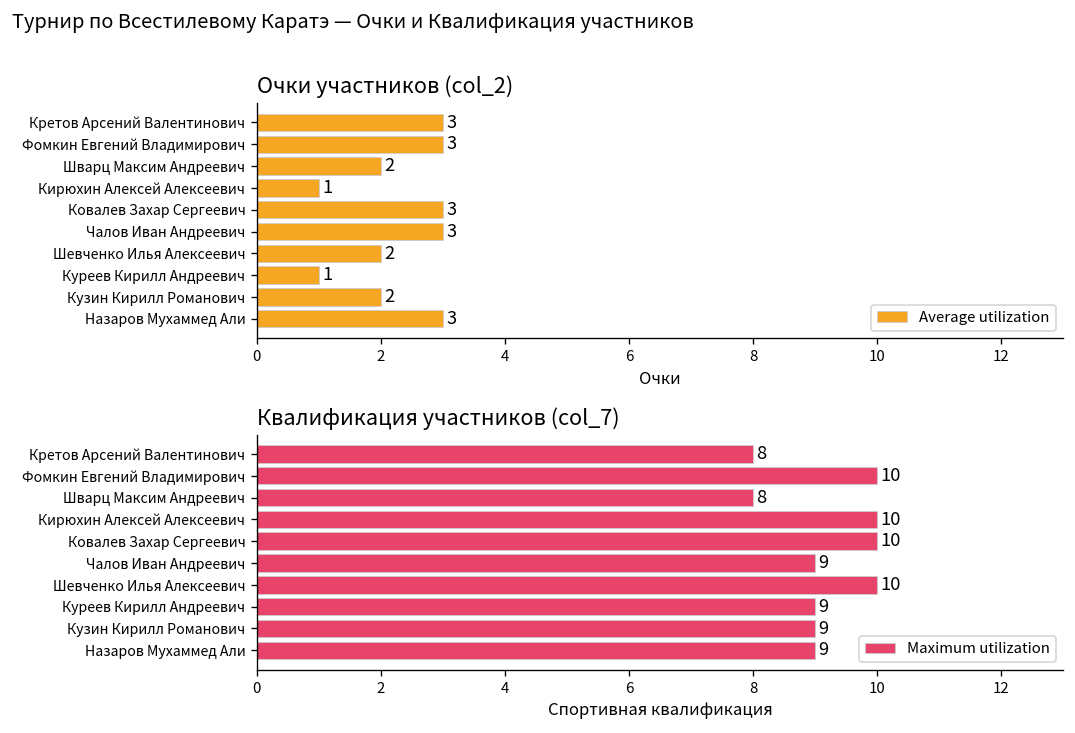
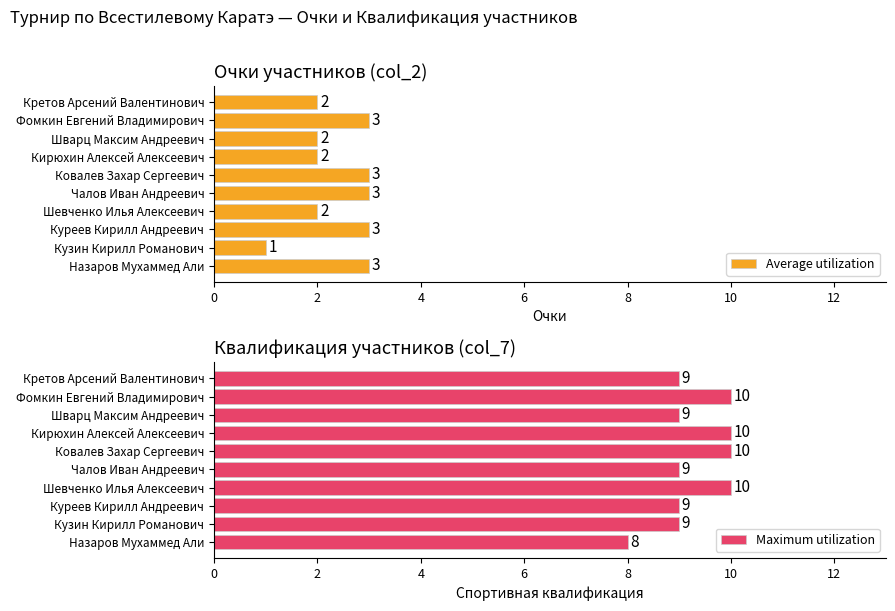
Очки участников (col_2), Кретов Арсений Валентинович: 3 -> 2
Очки участников (col_2), Кирюхин Алексей Алексеевич: 1 -> 2
Очки участников (col_2), Куреев Кирилл Андреевич: 1 -> 3
Очки участников (col_2), Кузин Кирилл Романович: 2 -> 1
Квалификация участников (col_7), Кретов Арсений Валентинович: 8 -> 9
Квалификация участников (col_7), Шварц Максим Андреевич: 8 -> 9
Квалификация участников (col_7), Назаров Мухаммед Али: 9 -> 8
